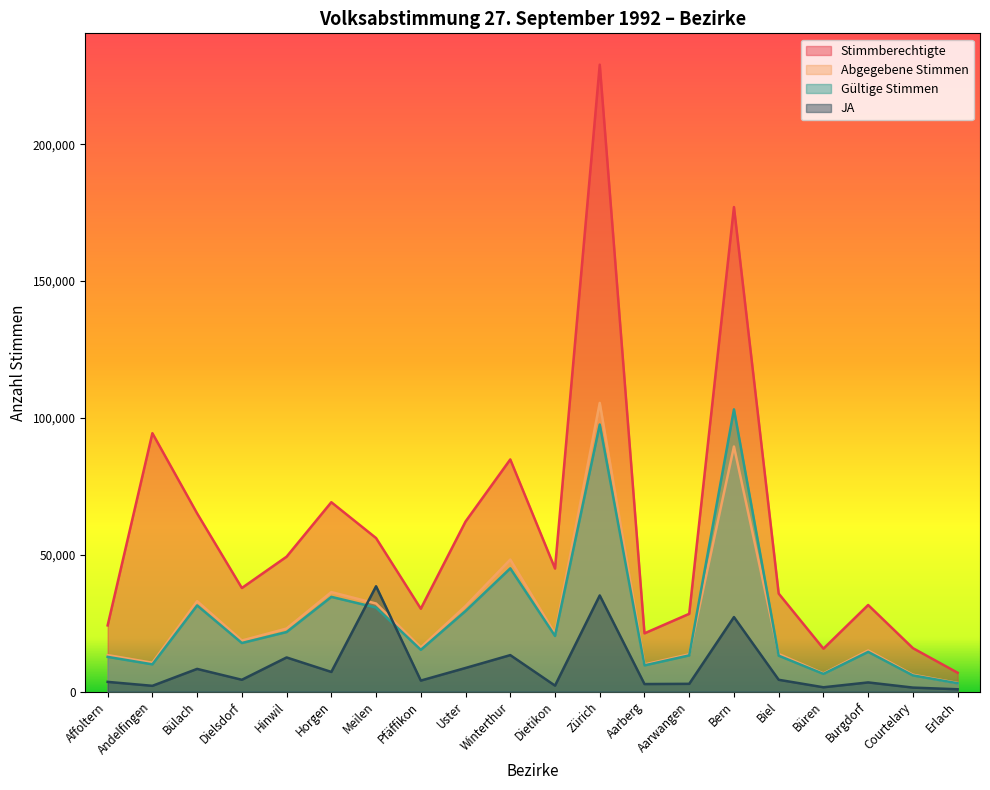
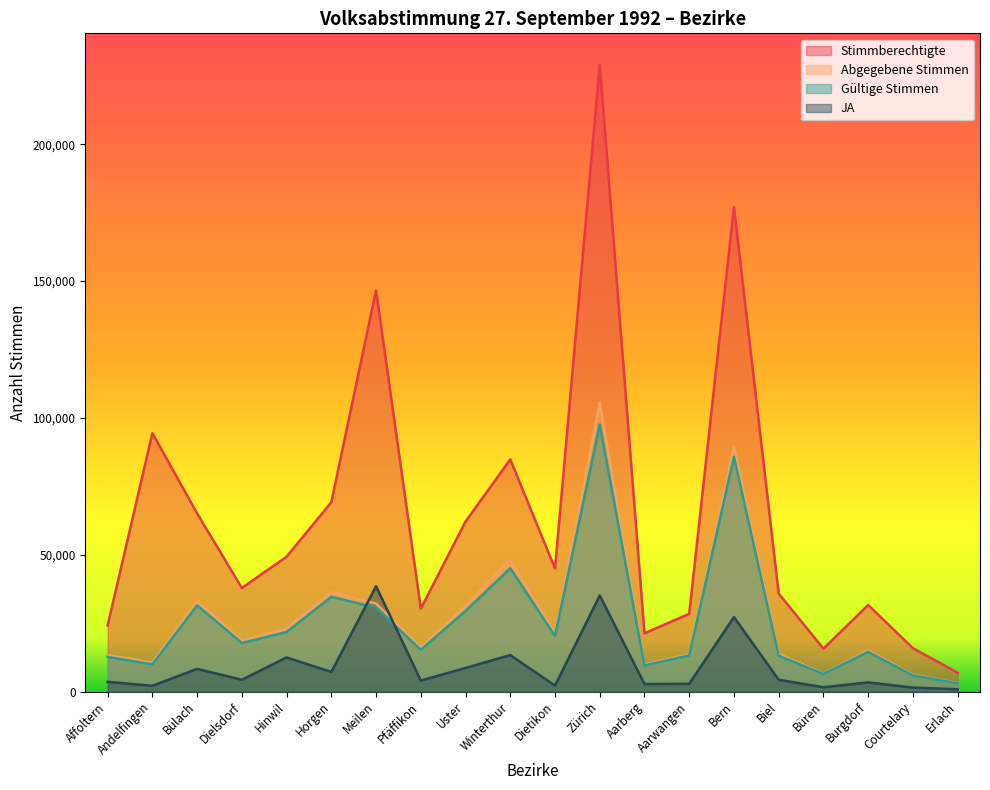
Stimmberechtigte, Meilen: 56,000 -> 147,000
Gültige Stimmen, Bern: 103,000 -> 86,000
